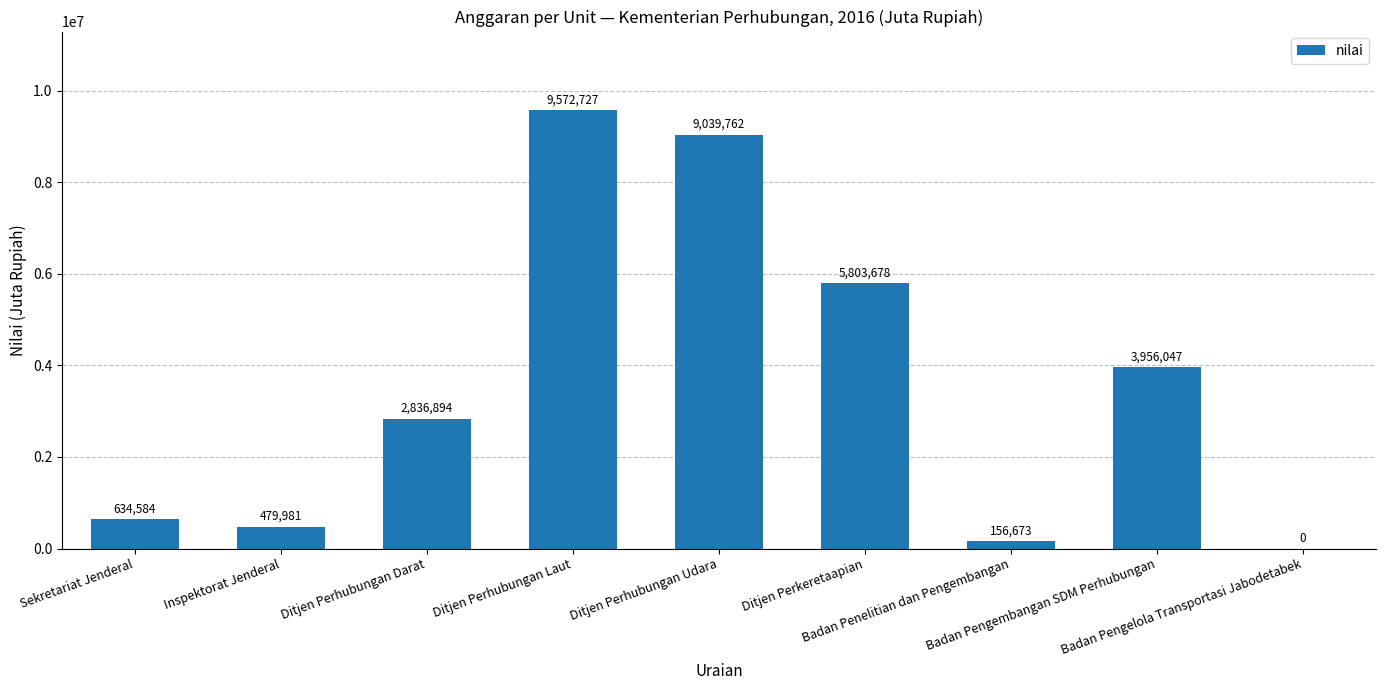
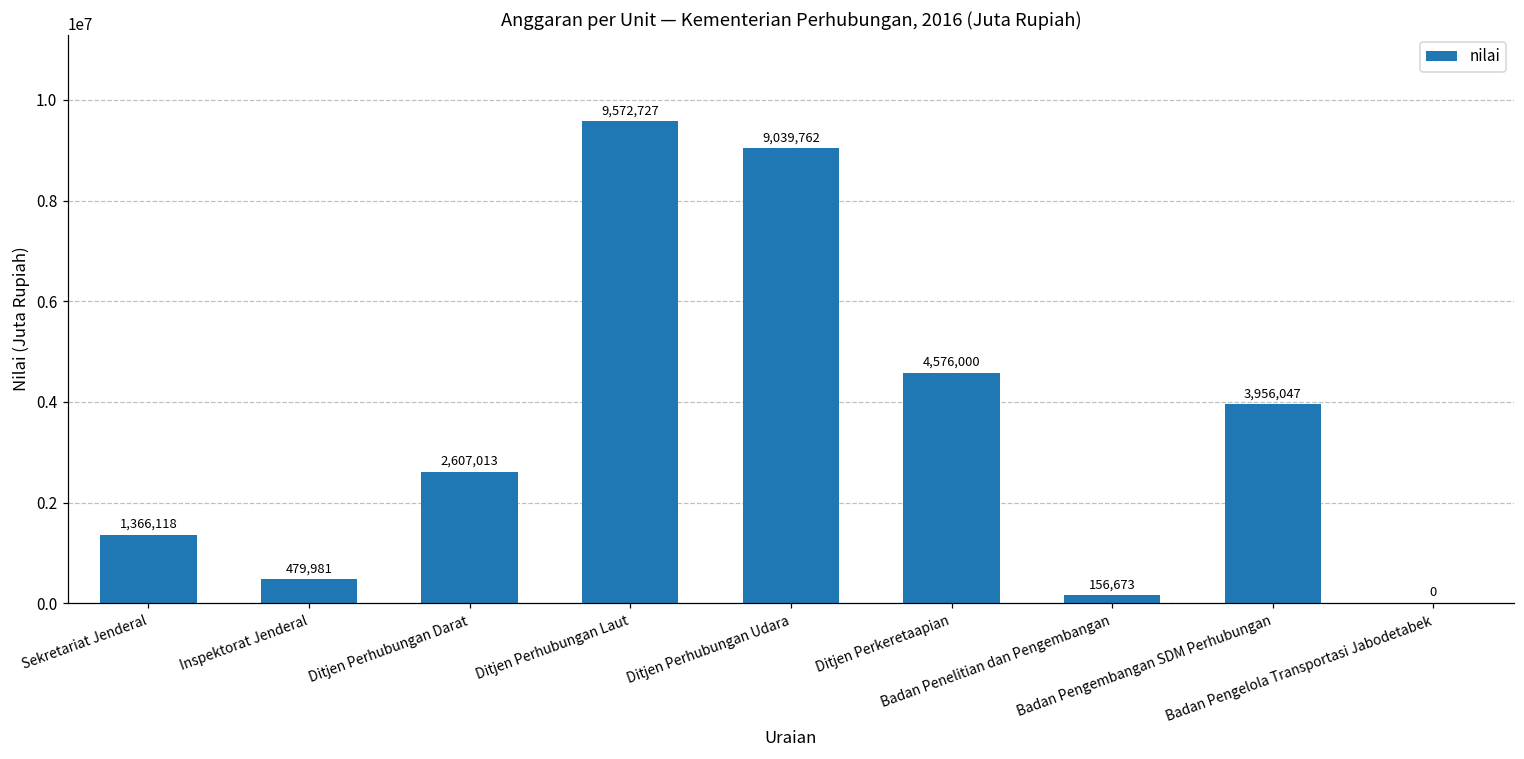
Sekretariat Jenderal: 634,584 -> 1,366,118
Ditjen Perhubungan Darat: 2,836,894 -> 2,607,013
Ditjen Perkeretaapian: 5,803,678 -> 4,576,000
